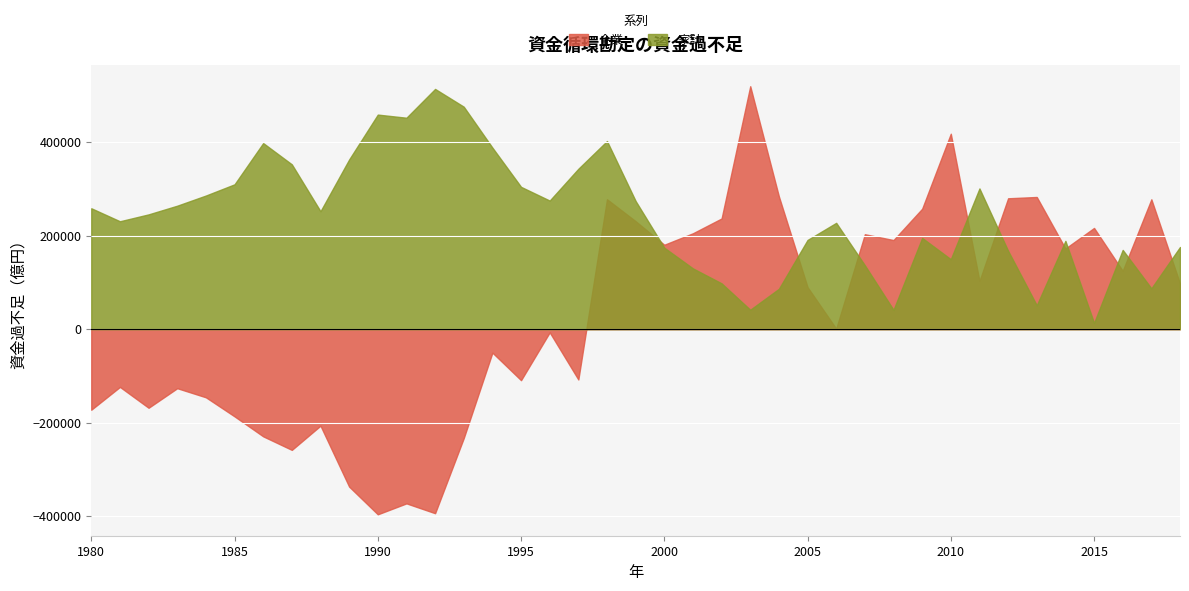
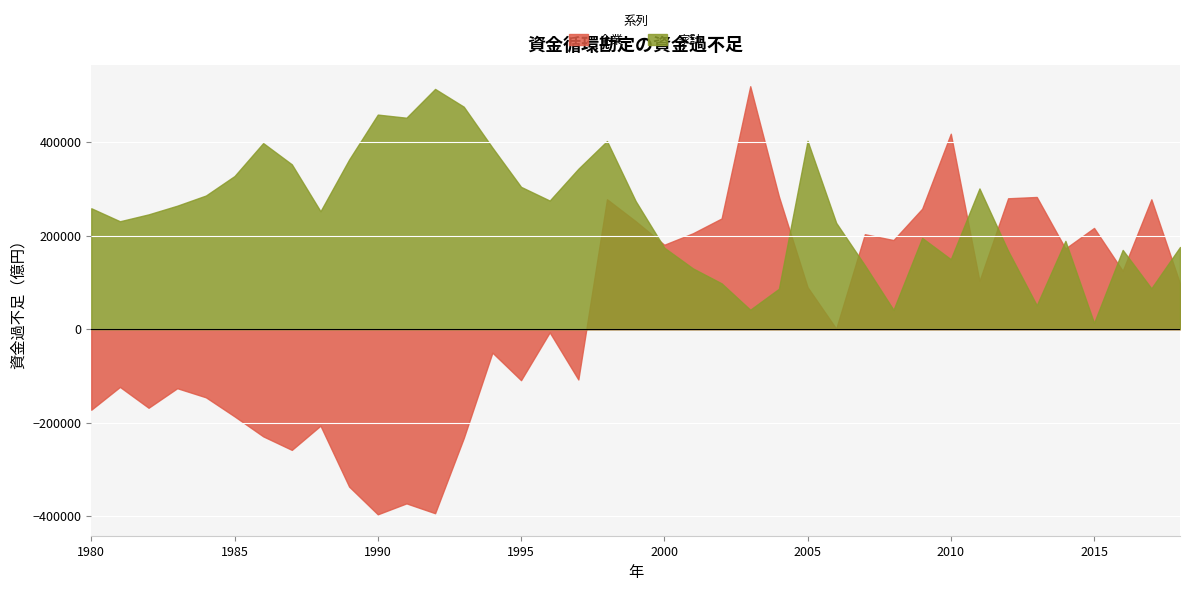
家計, 1985: 310000 -> 330000
家計, 2005: 190000 -> 400000
